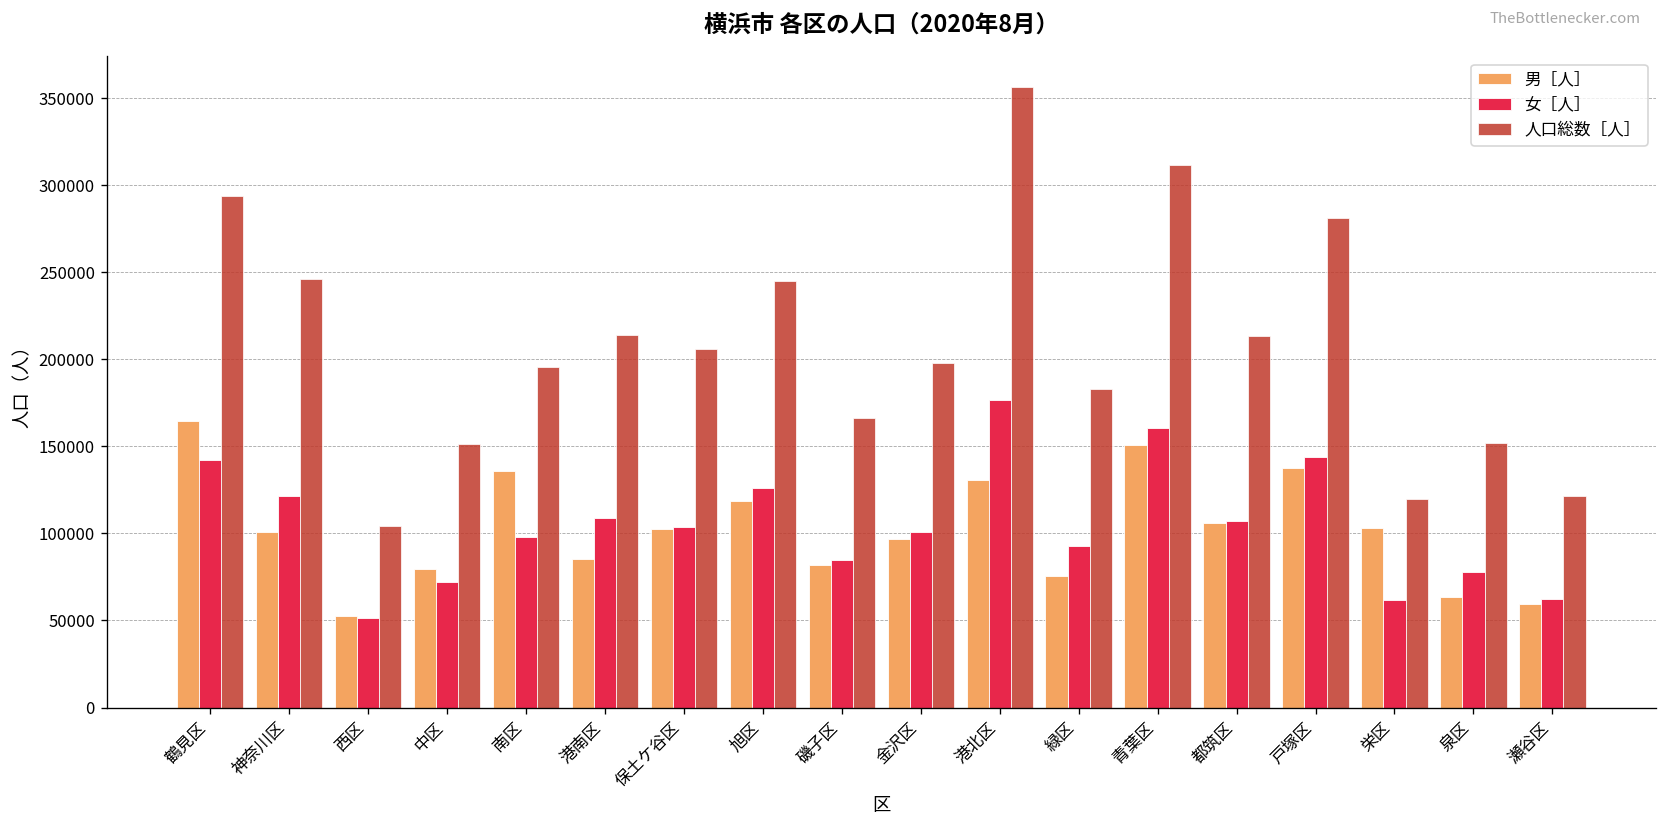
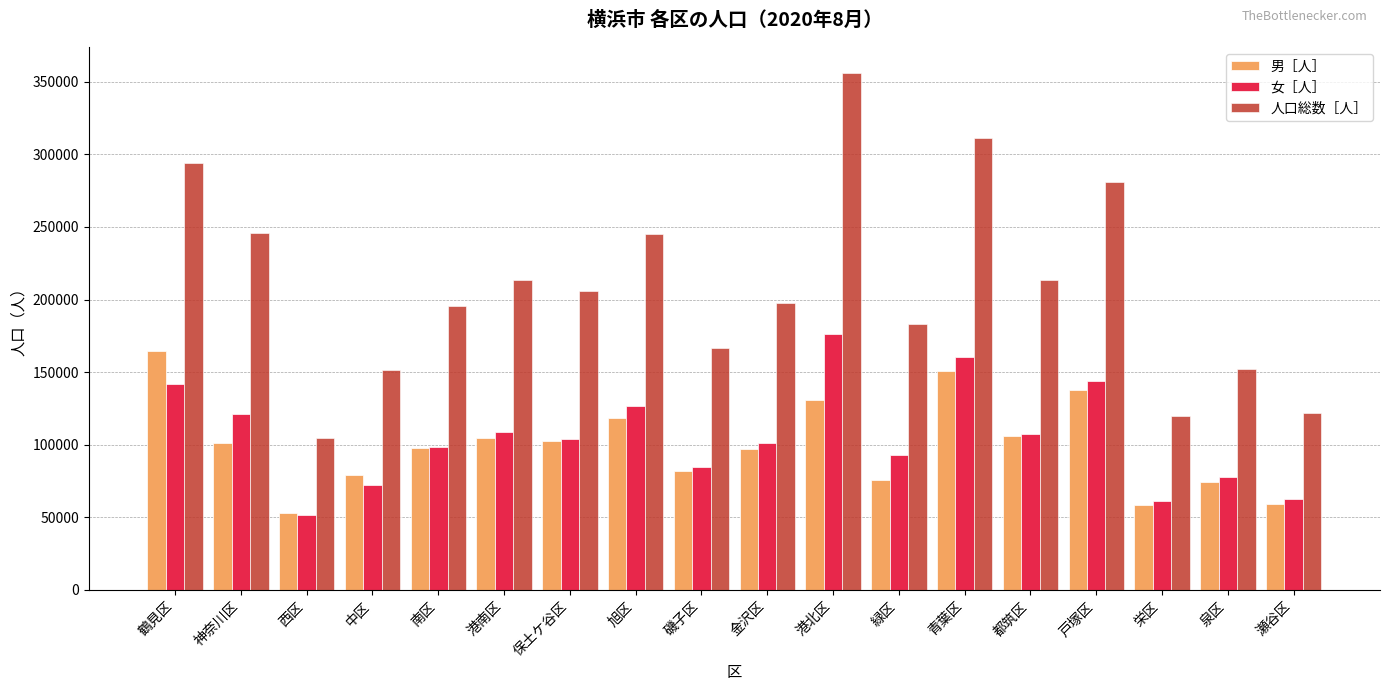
男［人］, 南区: 136000 -> 98000
男［人］, 港南区: 86000 -> 105000
男［人］, 栄区: 103000 -> 58000
男［人］, 泉区: 64000 -> 74000
